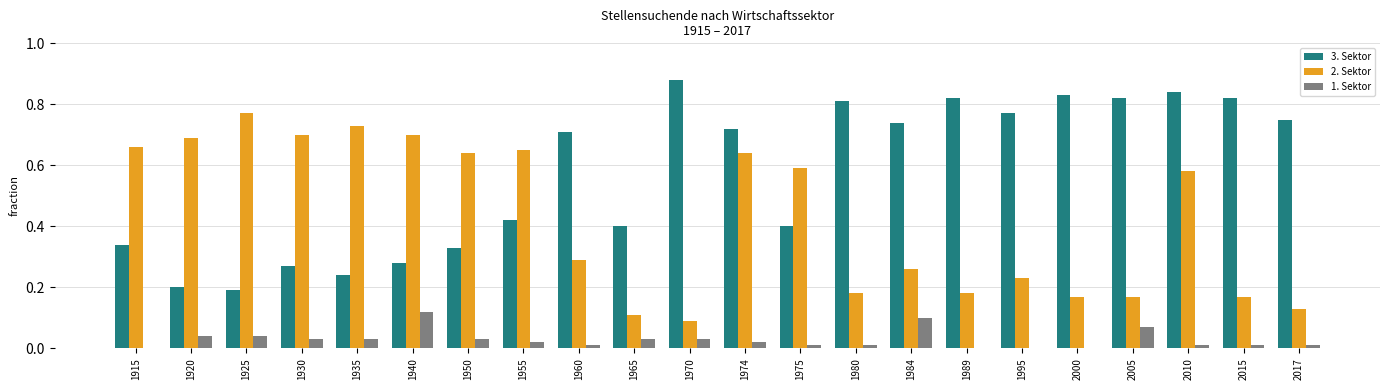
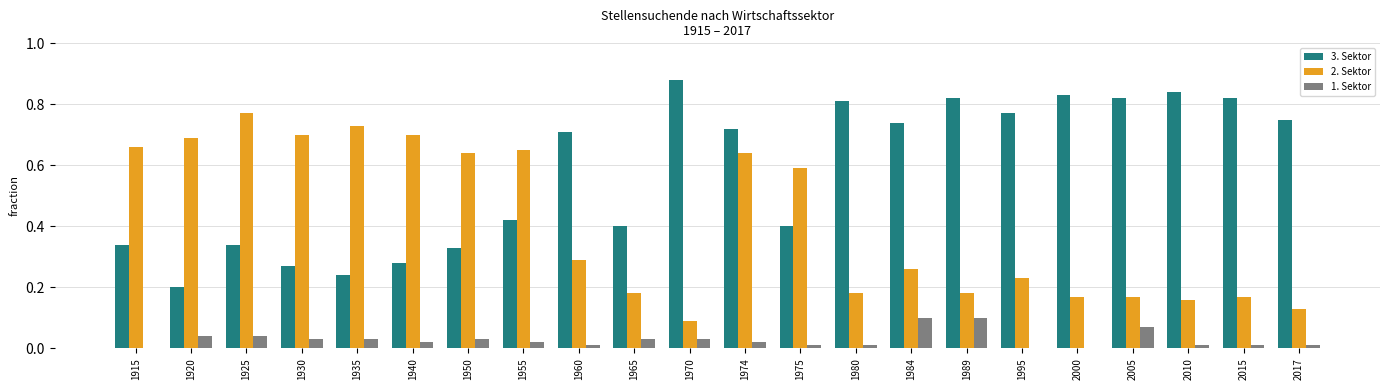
3. Sektor, 1925: 0.19 -> 0.34
1. Sektor, 1940: 0.12 -> 0.02
2. Sektor, 1965: 0.11 -> 0.18
1. Sektor, 1989: 0.0 -> 0.1
2. Sektor, 2010: 0.58 -> 0.16
